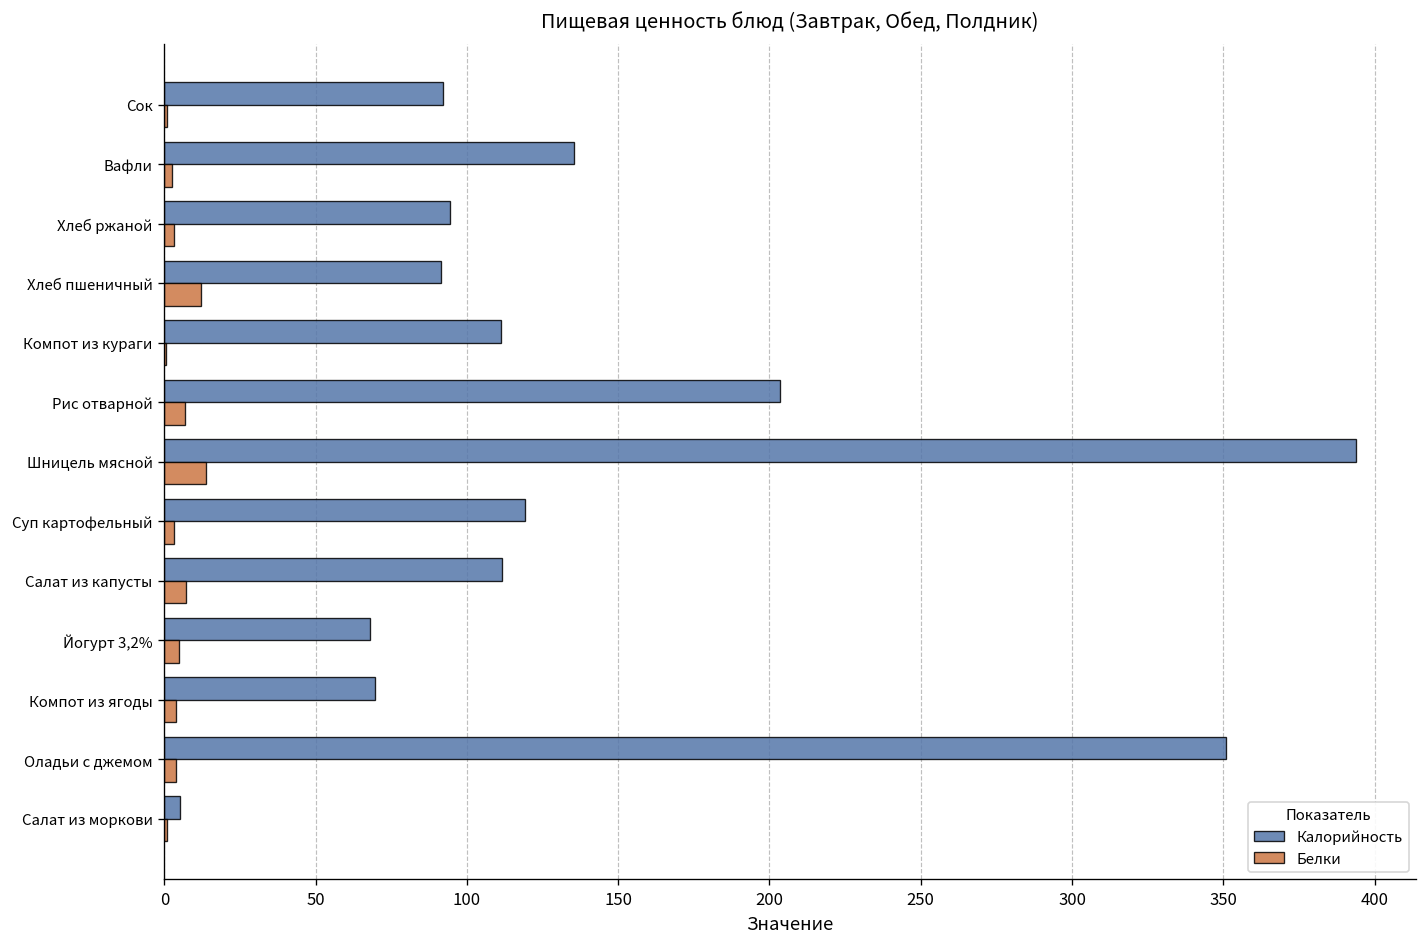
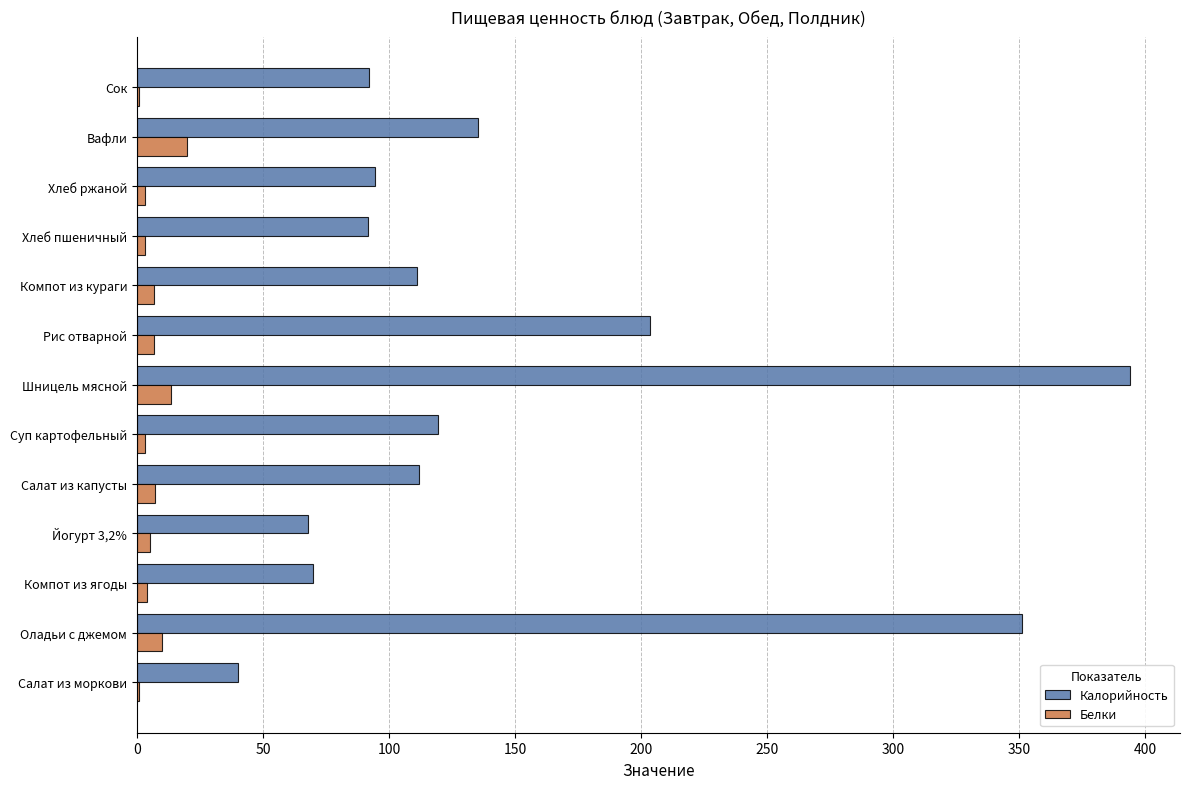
Белки, Вафли: 2 -> 20
Белки, Хлеб пшеничный: 12 -> 3
Белки, Компот из кураги: 1 -> 7
Белки, Оладьи с джемом: 4 -> 10
Калорийность, Салат из моркови: 5 -> 40
